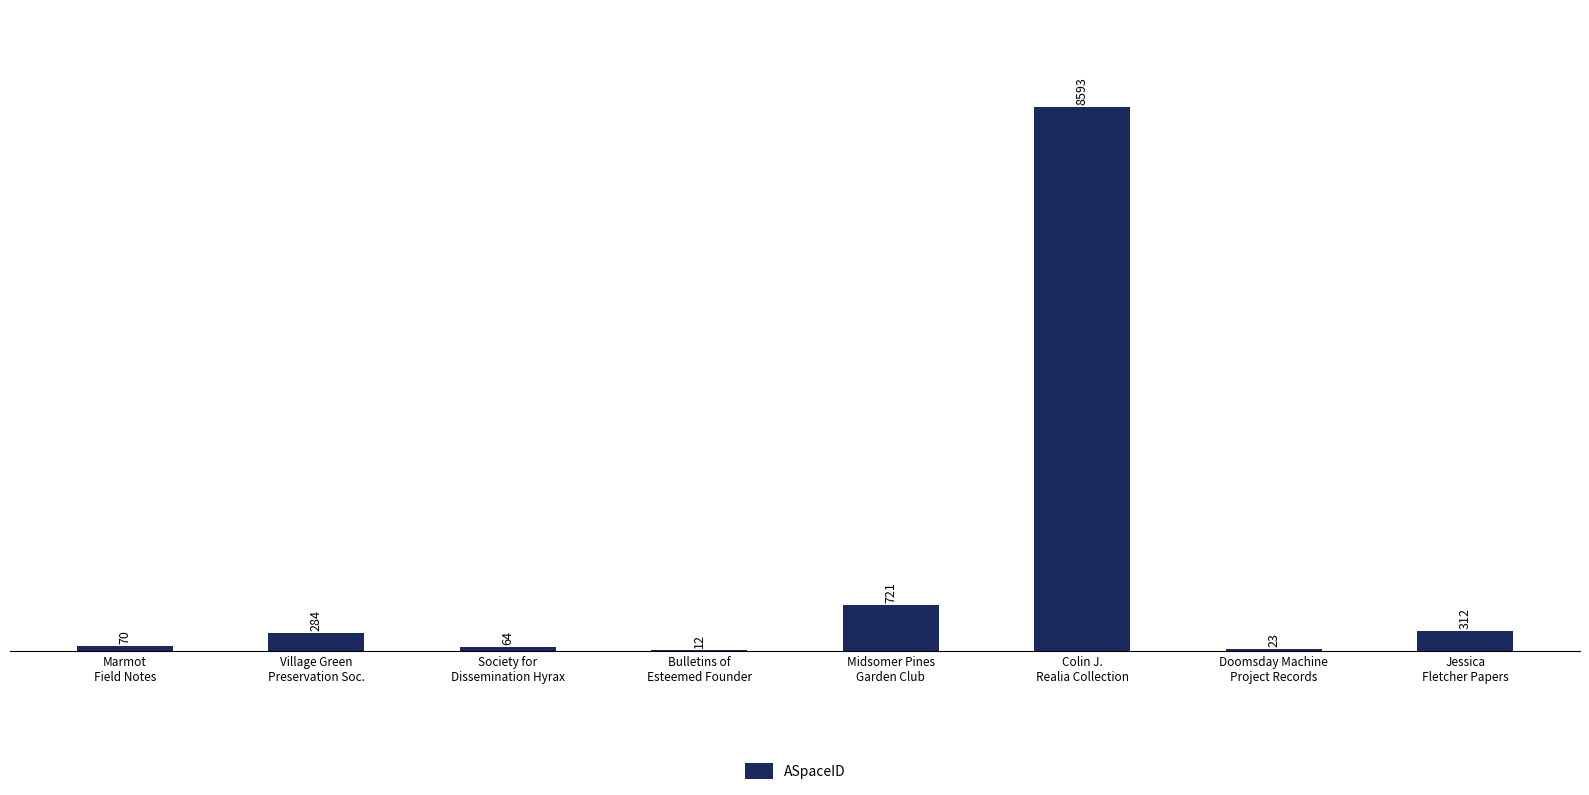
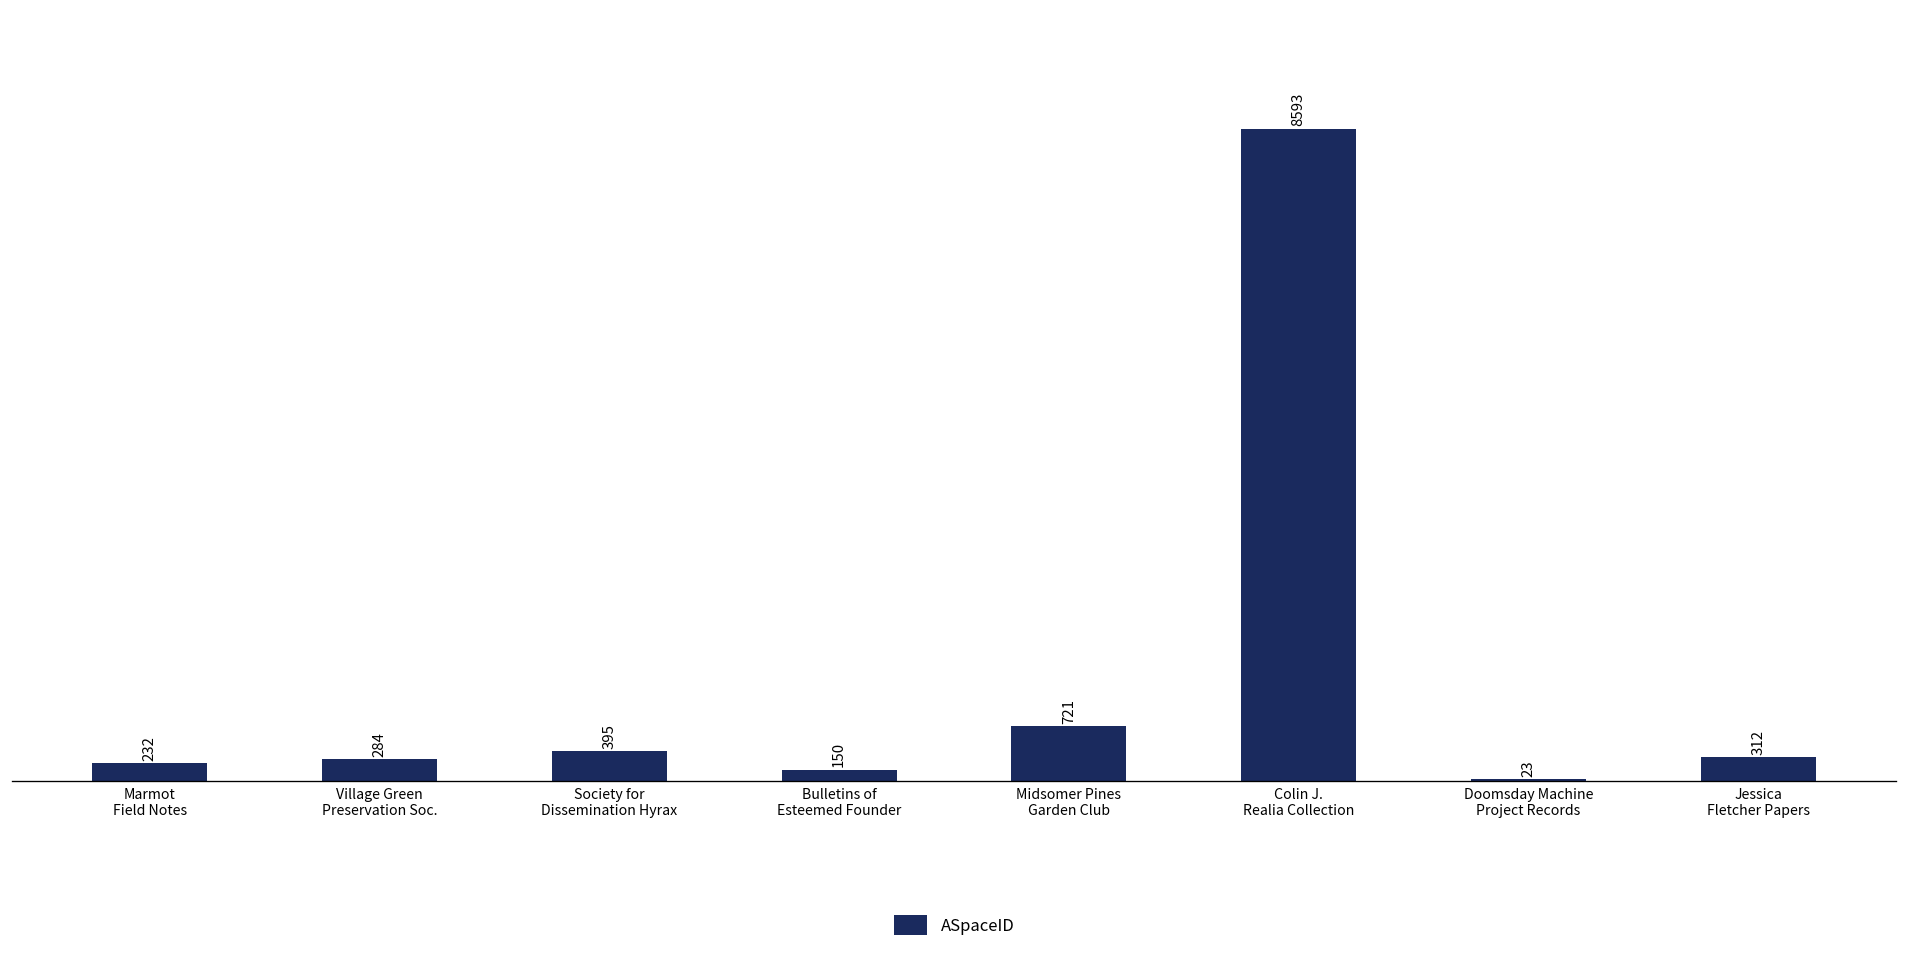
Marmot Field Notes: 70 -> 232
Society for Dissemination Hyrax: 64 -> 395
Bulletins of Esteemed Founder: 12 -> 150
